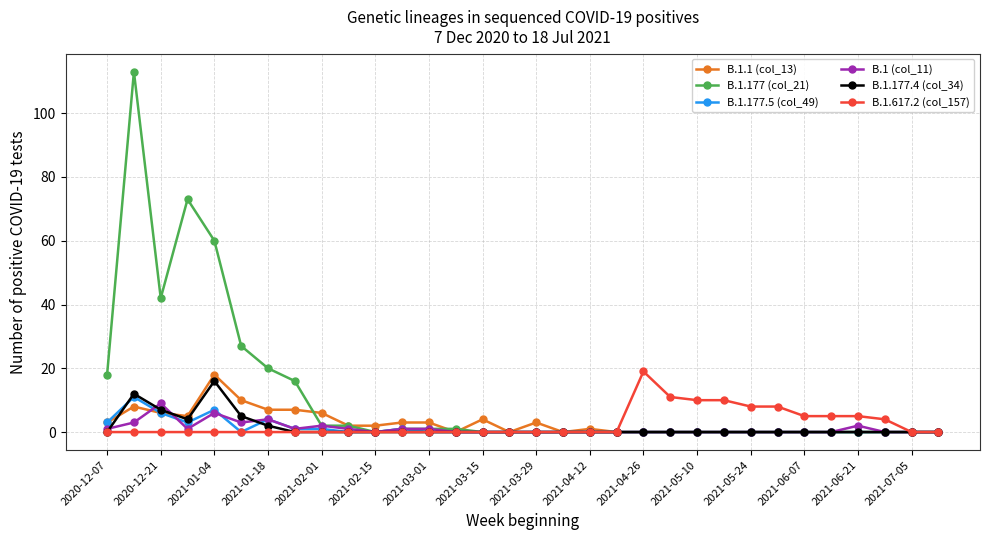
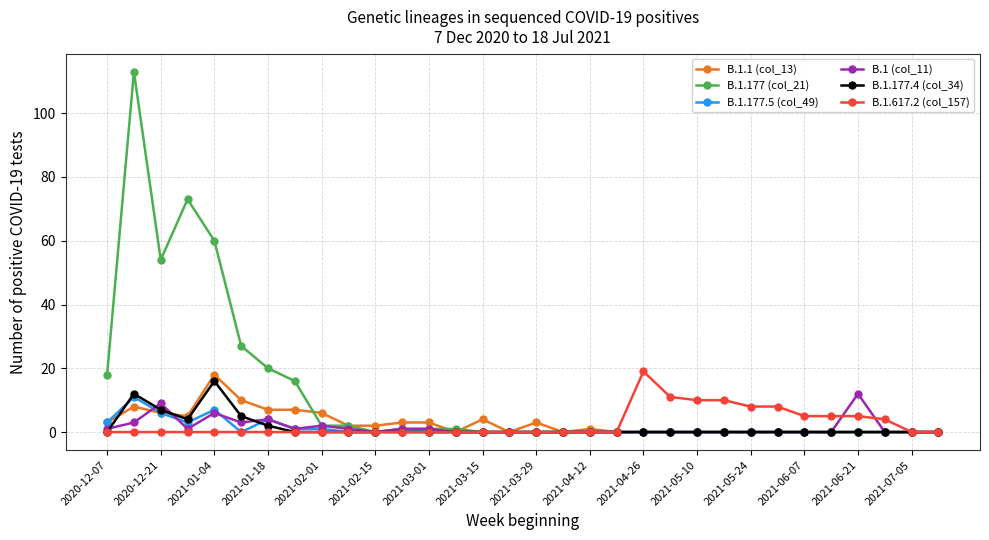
B.1.177 (col_21), 2020-12-21: 42 -> 54
B.1 (col_11), 2021-06-21: 2 -> 12
